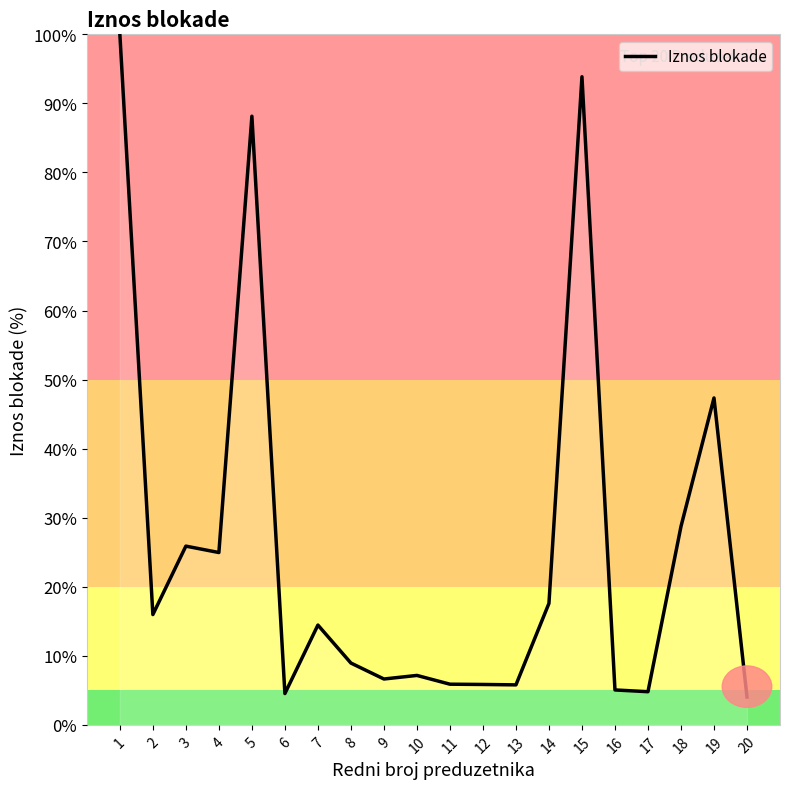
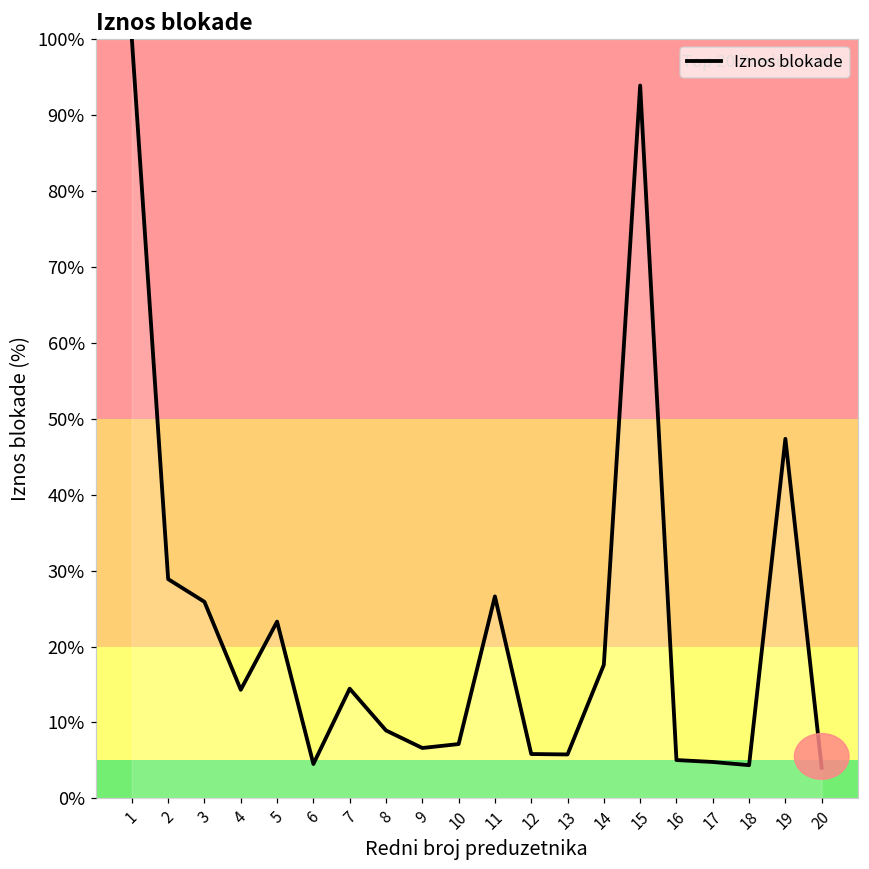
2: 16% -> 29%
4: 25% -> 14%
5: 88% -> 23%
11: 6% -> 27%
18: 29% -> 4%
